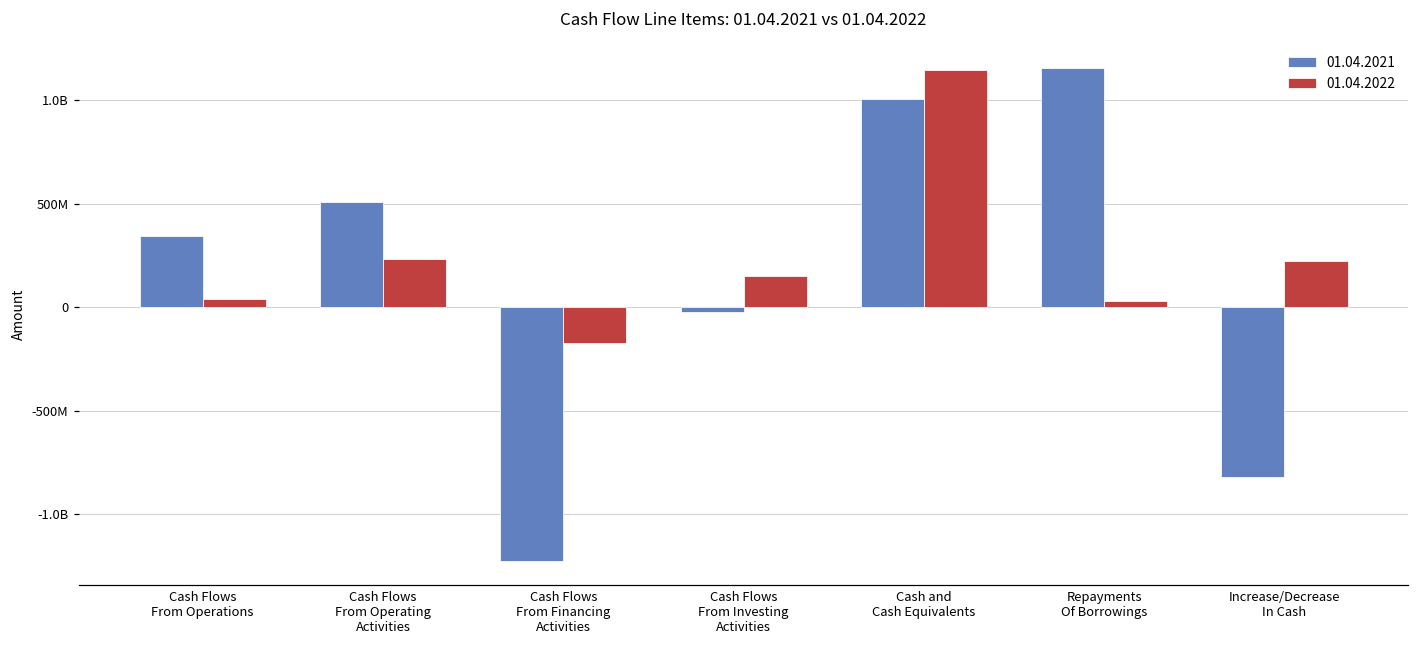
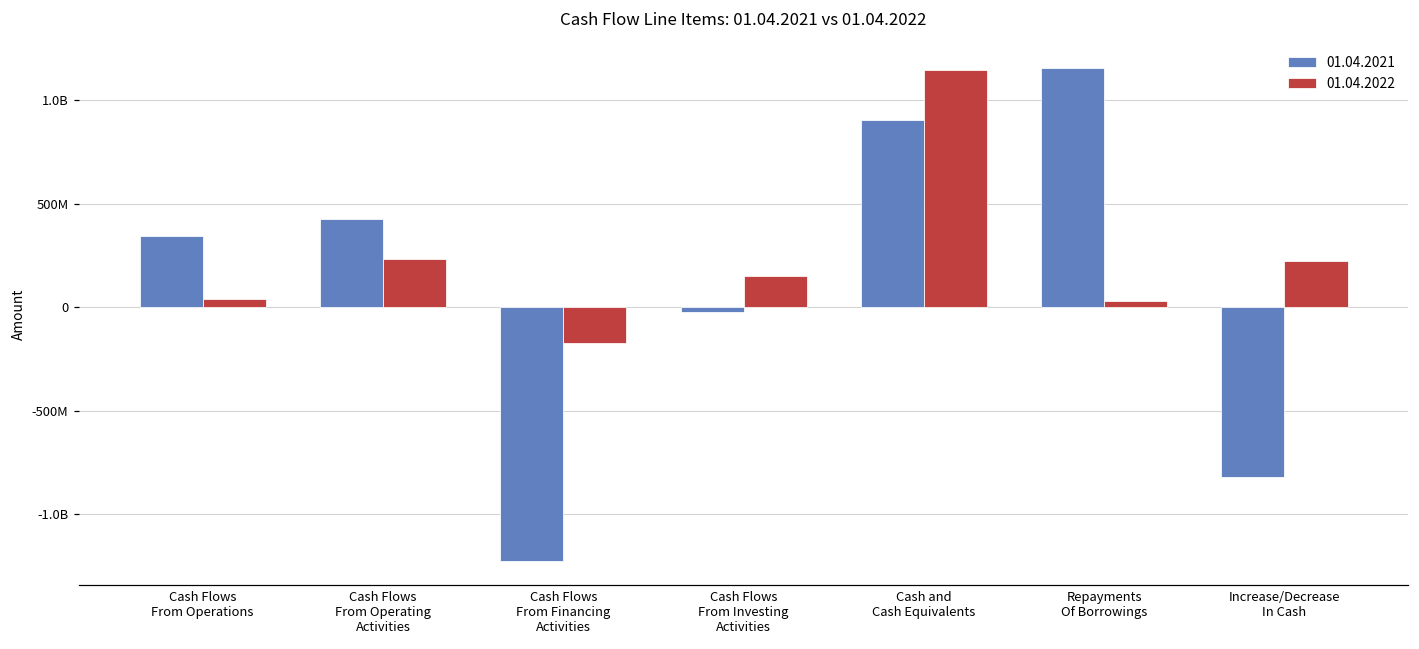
01.04.2021, Cash Flows From Operating Activities: 510000000 -> 430000000
01.04.2021, Cash and Cash Equivalents: 1010000000 -> 900000000
